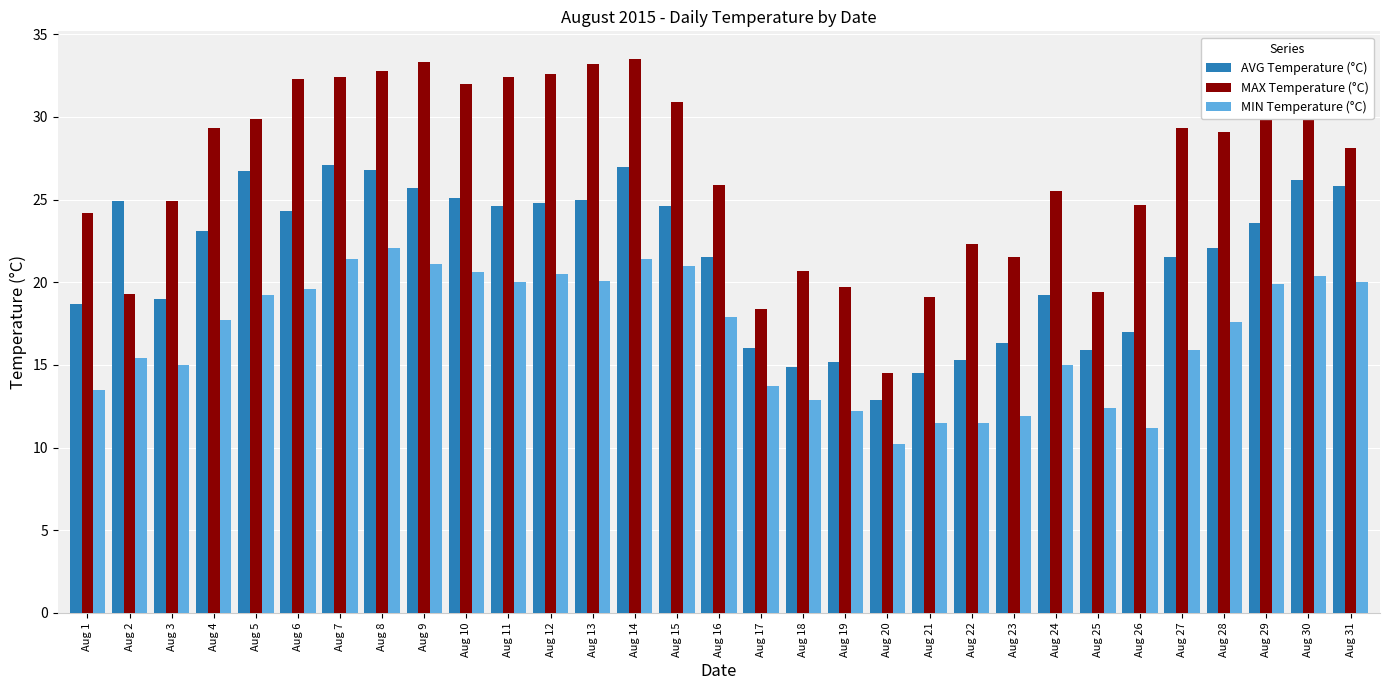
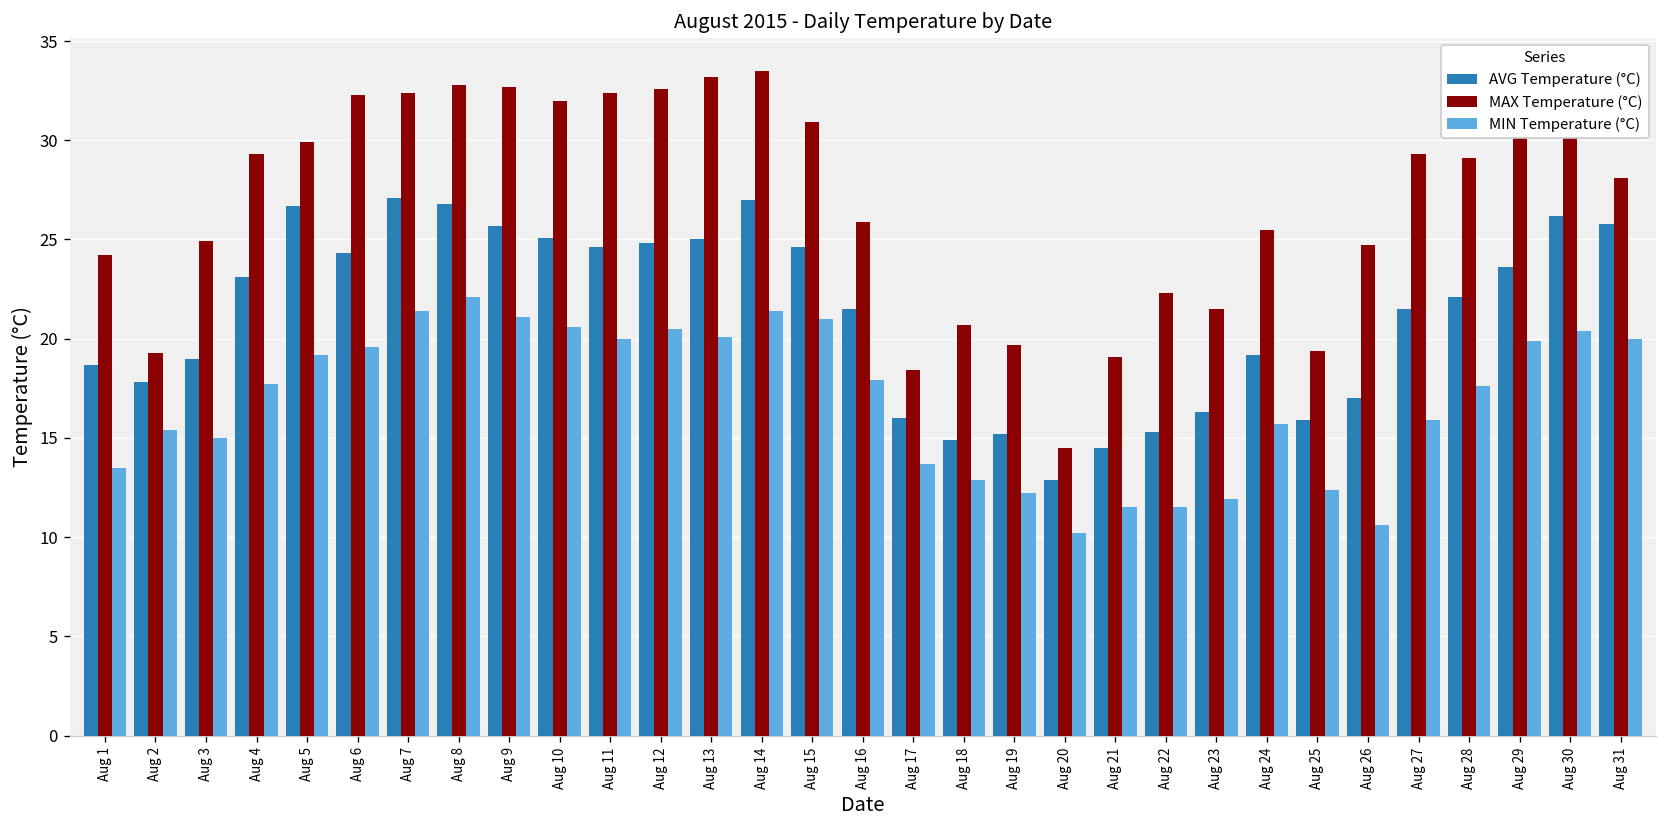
AVG Temperature (°C), Aug 2: 24.9 -> 17.8
MAX Temperature (°C), Aug 9: 33.3 -> 32.7
MIN Temperature (°C), Aug 24: 15.0 -> 15.7
MIN Temperature (°C), Aug 26: 11.2 -> 10.6
